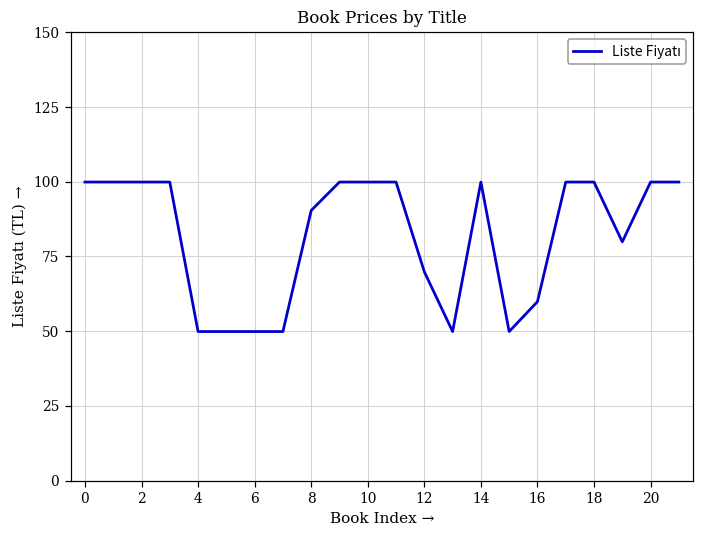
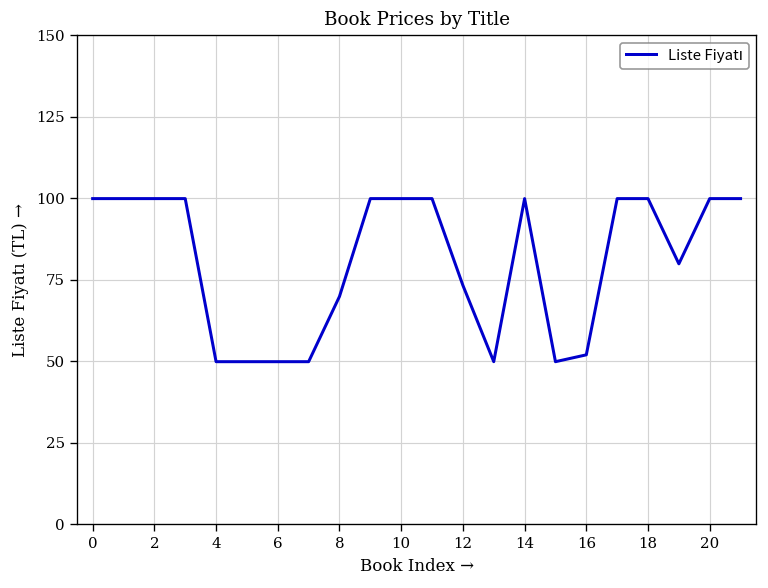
8: 90 -> 70
12: 70 -> 73
16: 60 -> 52
